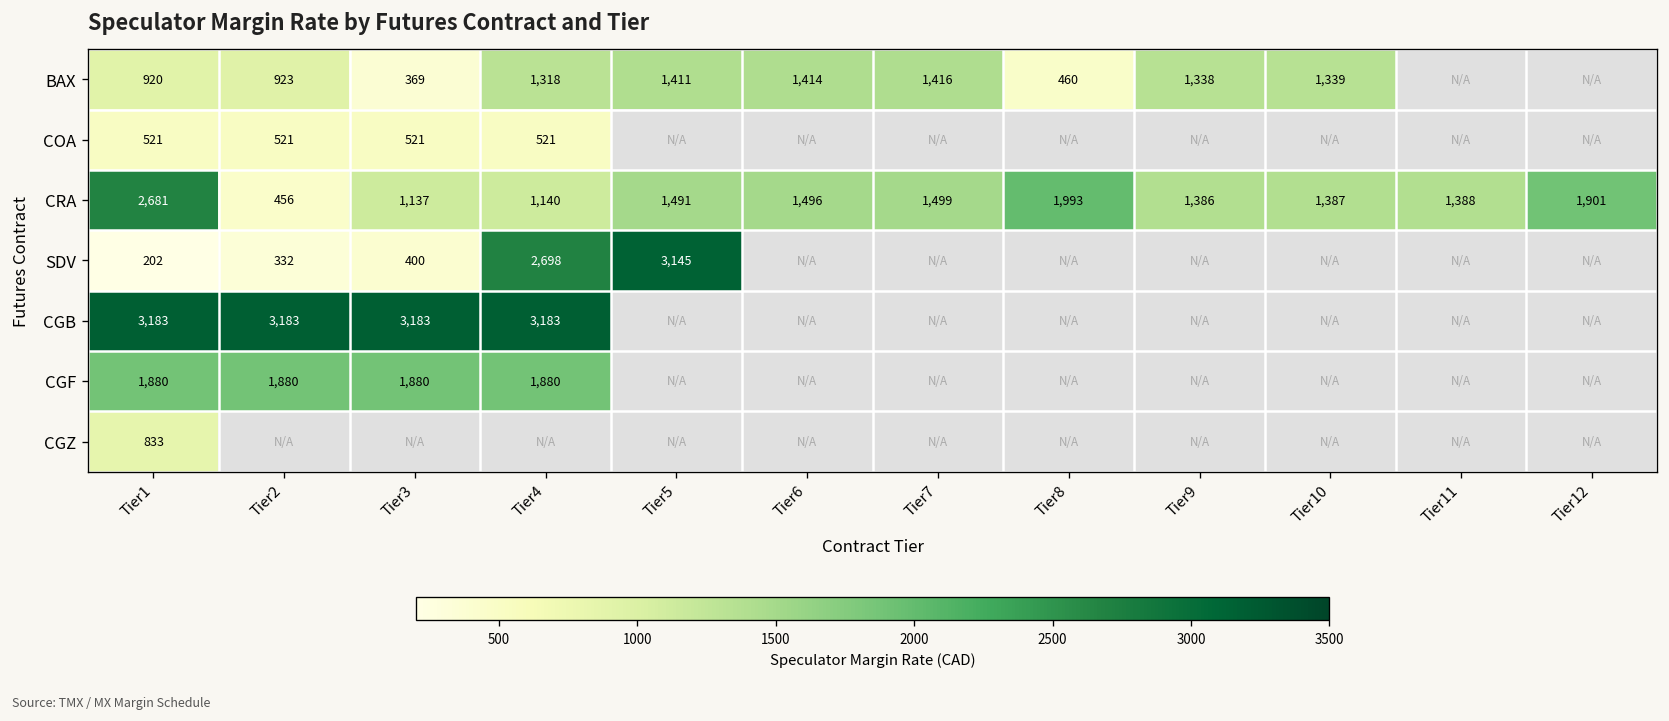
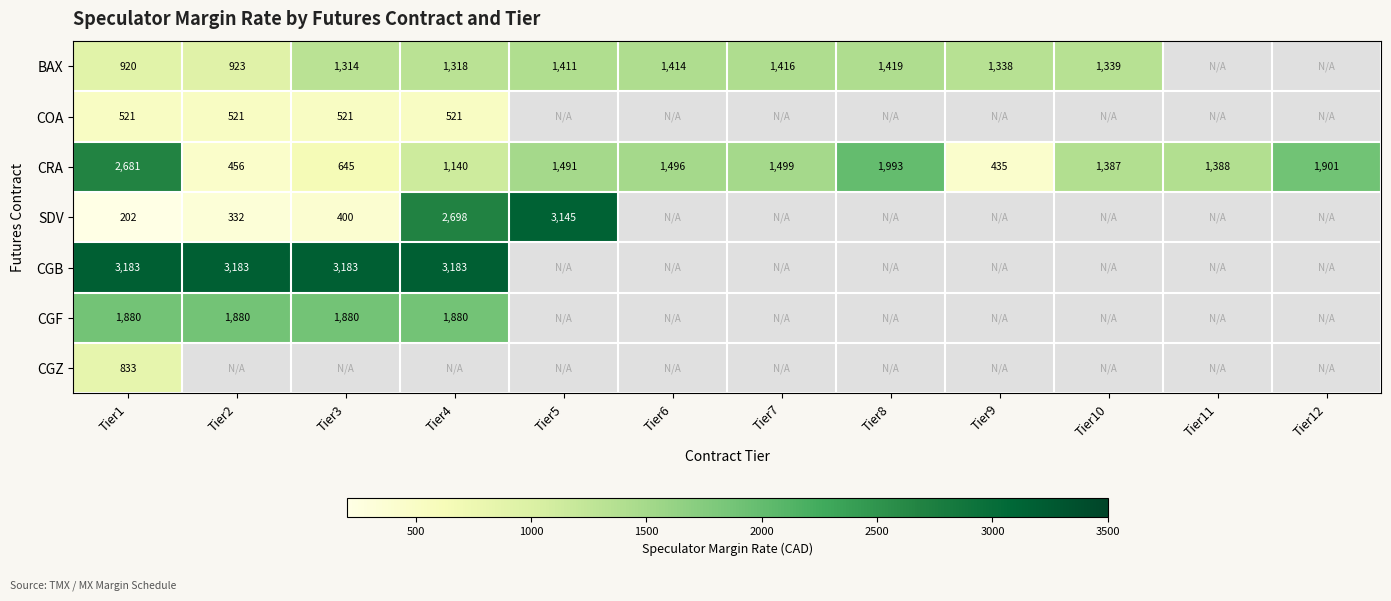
BAX, Tier3: 369 -> 1,314
BAX, Tier8: 460 -> 1,419
CRA, Tier3: 1,137 -> 645
CRA, Tier9: 1,386 -> 435
